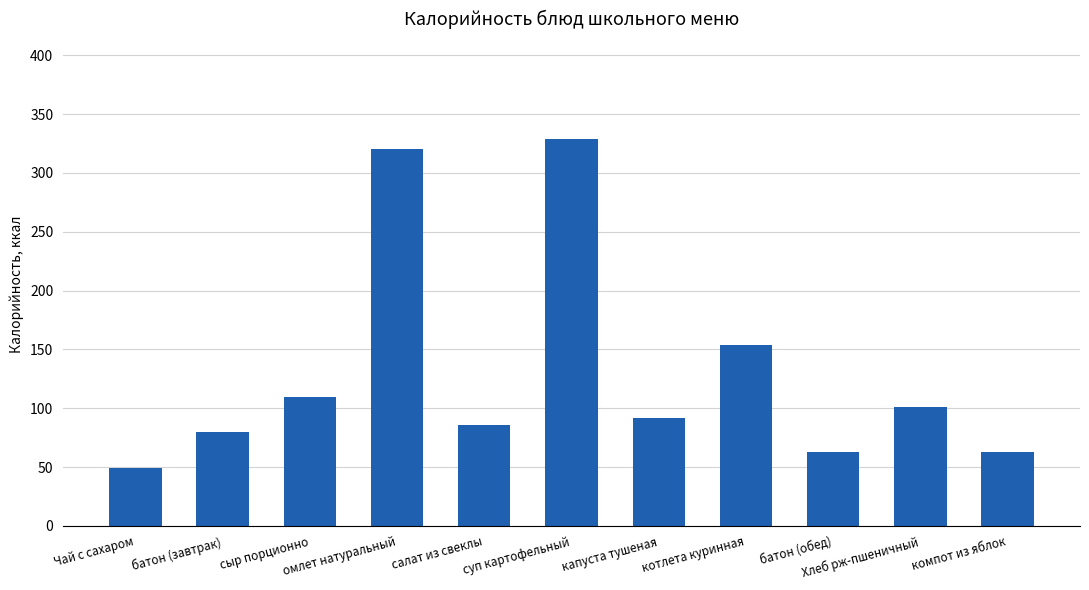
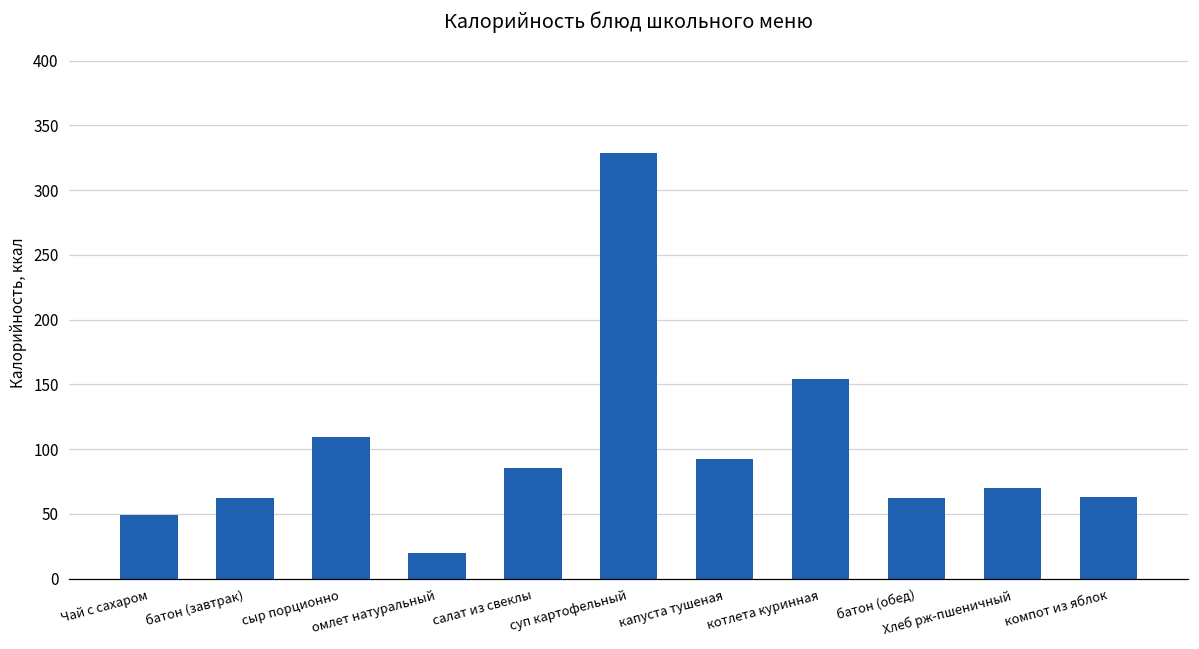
батон (завтрак): 80 -> 63
омлет натуральный: 320 -> 20
Хлеб рж-пшеничный: 101 -> 70
